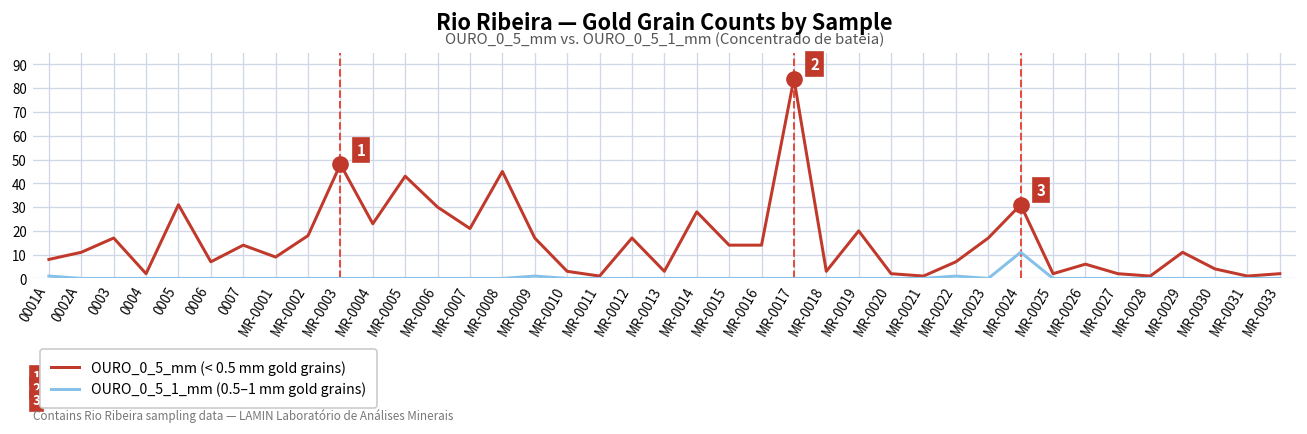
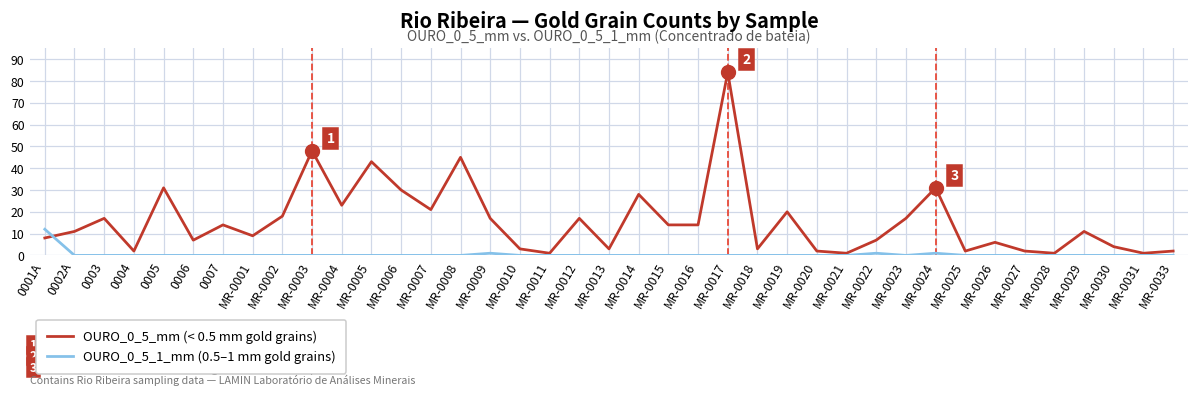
OURO_0_5_1_mm (0.5–1 mm gold grains), 0001A: 1 -> 12
OURO_0_5_1_mm (0.5–1 mm gold grains), MR-0024: 11 -> 1
